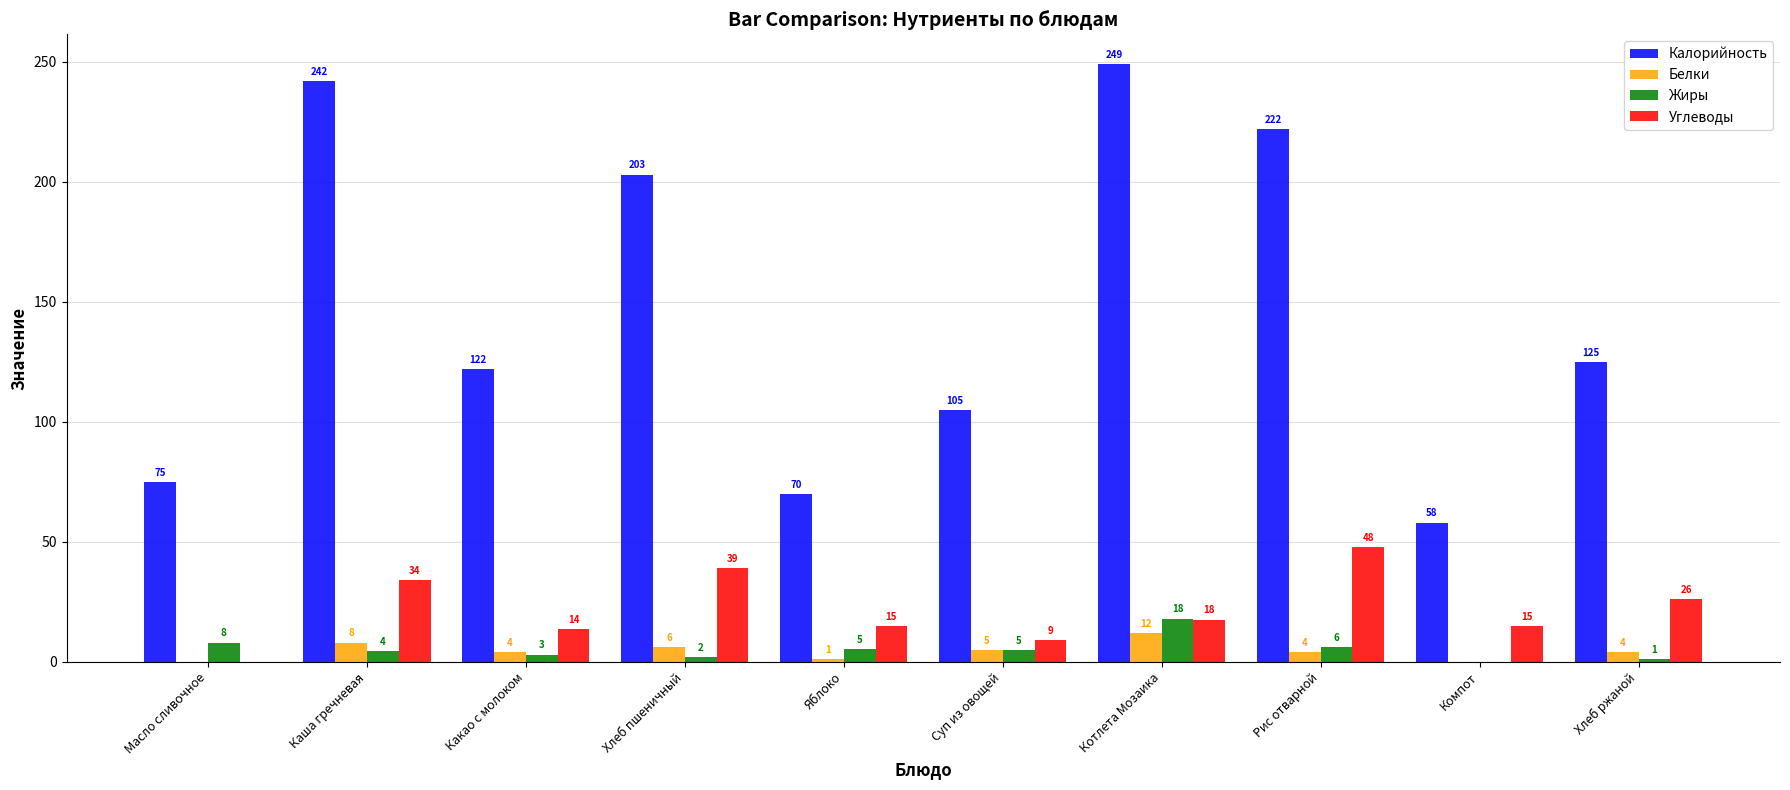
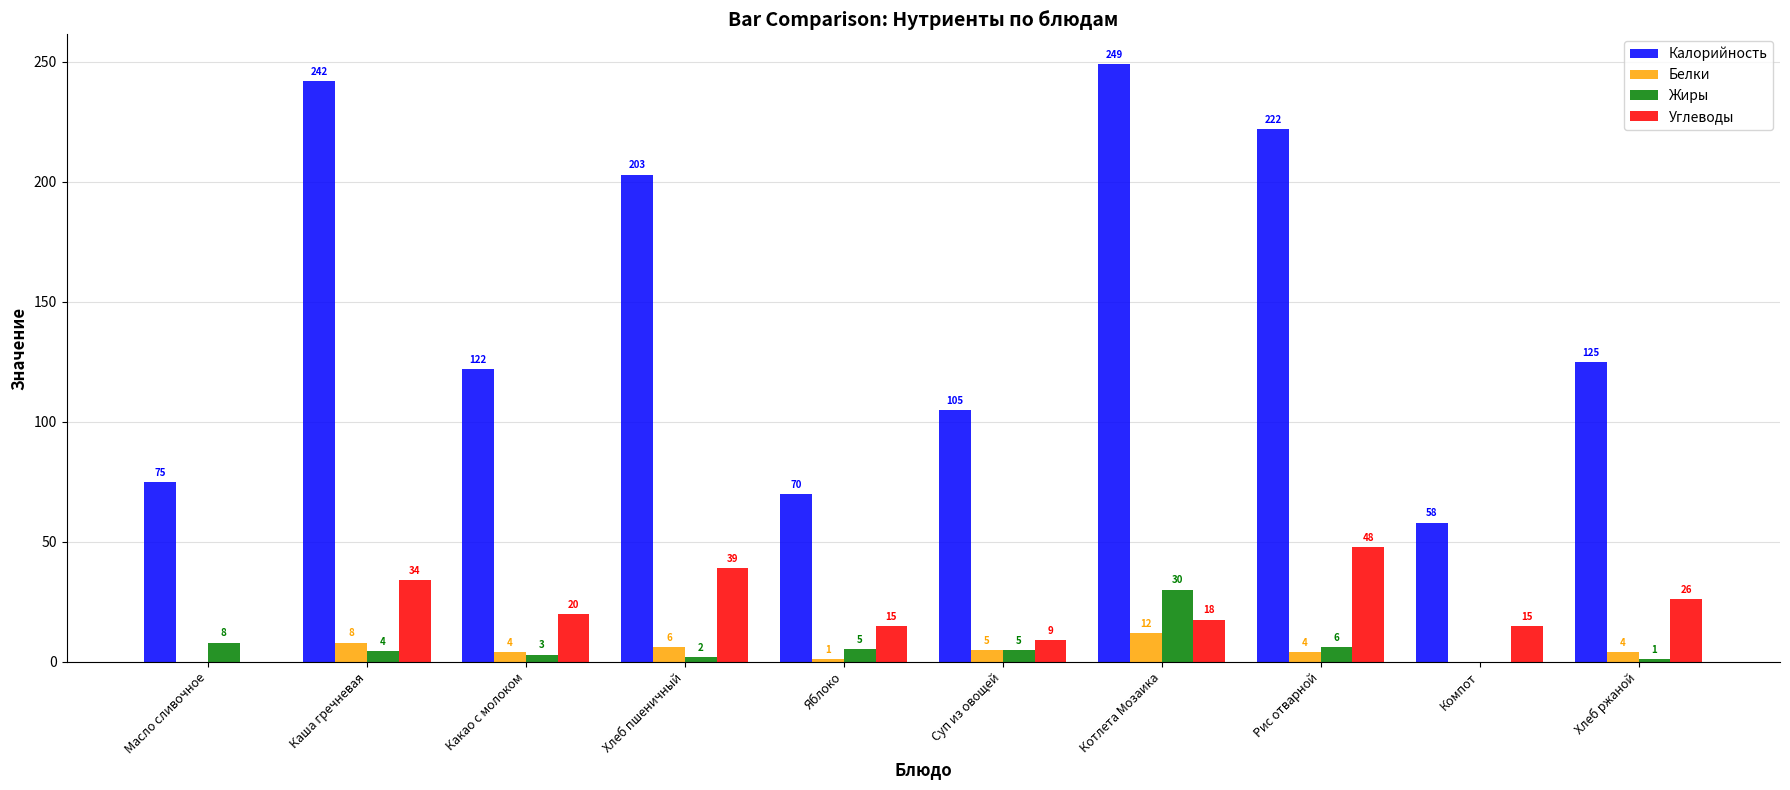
Углеводы, Какао с молоком: 14 -> 20
Жиры, Котлета Мозаика: 18 -> 30
